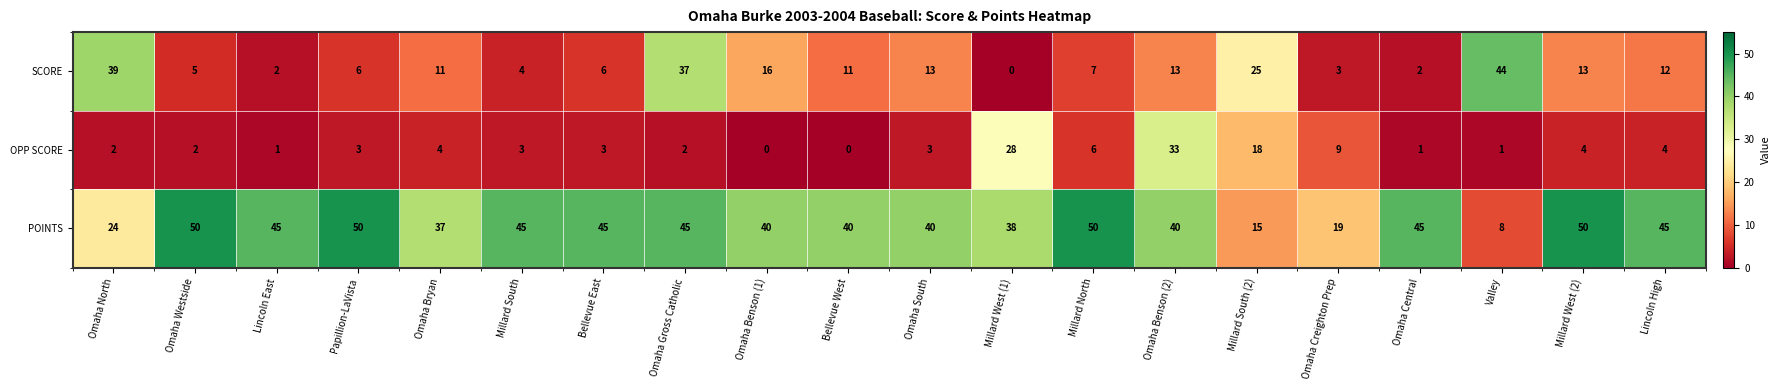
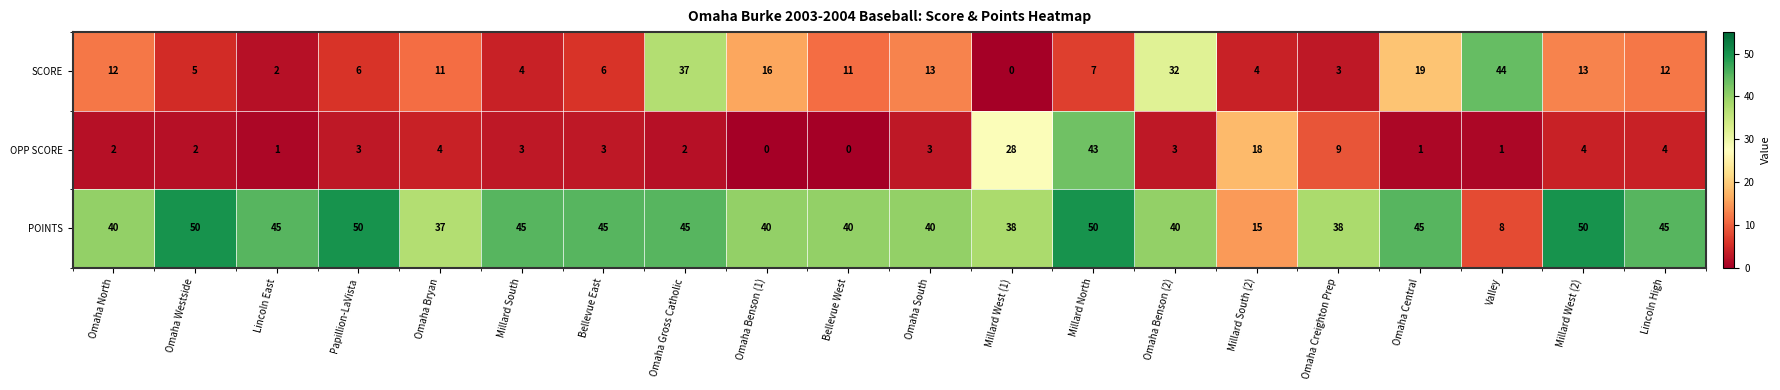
SCORE, Omaha North: 39 -> 12
SCORE, Omaha Benson (2): 13 -> 32
SCORE, Millard South (2): 25 -> 4
SCORE, Omaha Central: 2 -> 19
OPP SCORE, Millard North: 6 -> 43
OPP SCORE, Omaha Benson (2): 33 -> 3
POINTS, Omaha North: 24 -> 40
POINTS, Omaha Creighton Prep: 19 -> 38
